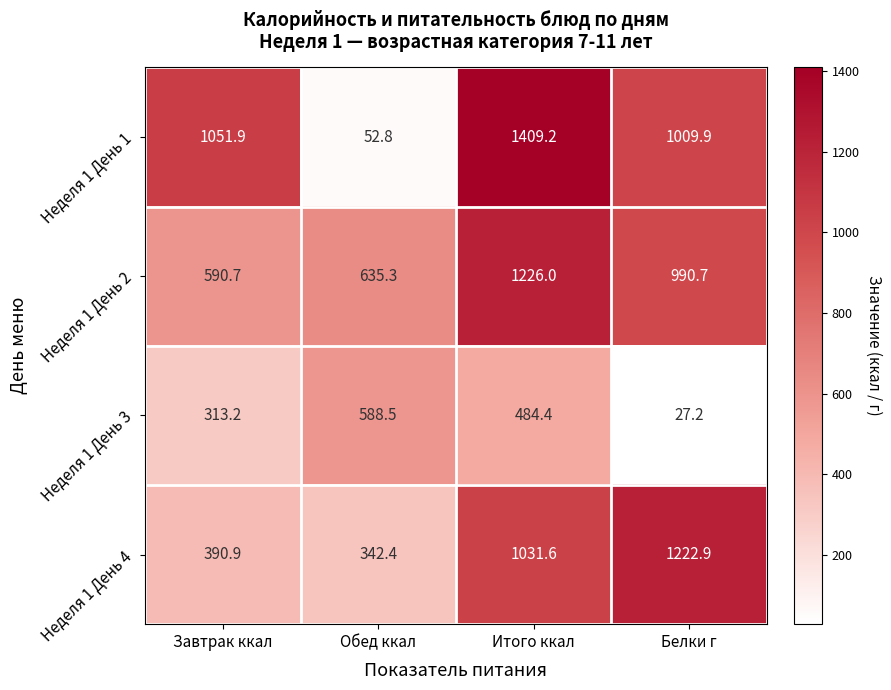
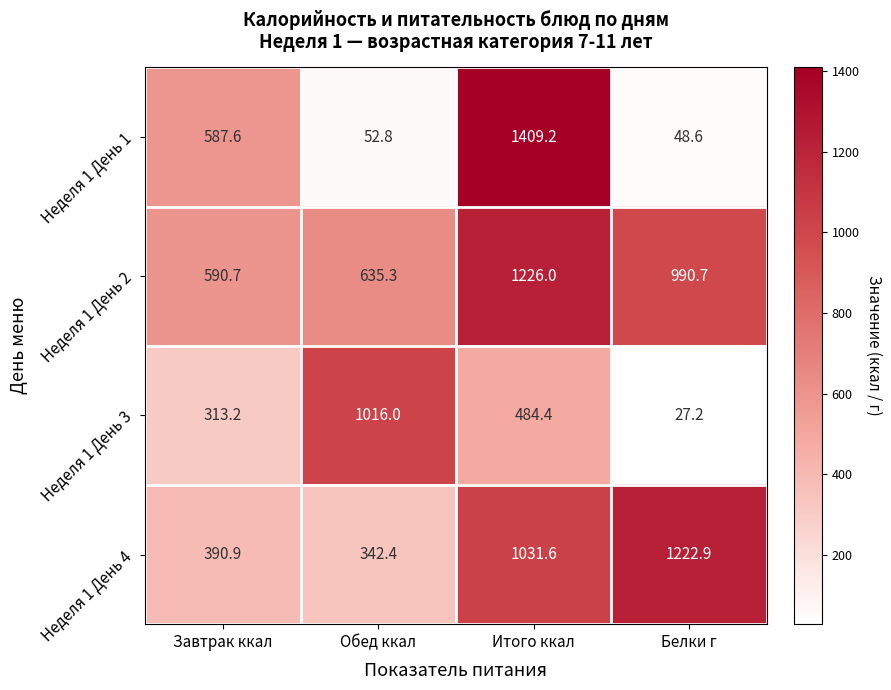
Неделя 1 День 1, Завтрак ккал: 1051.9 -> 587.6
Неделя 1 День 1, Белки г: 1009.9 -> 48.6
Неделя 1 День 3, Обед ккал: 588.5 -> 1016.0
